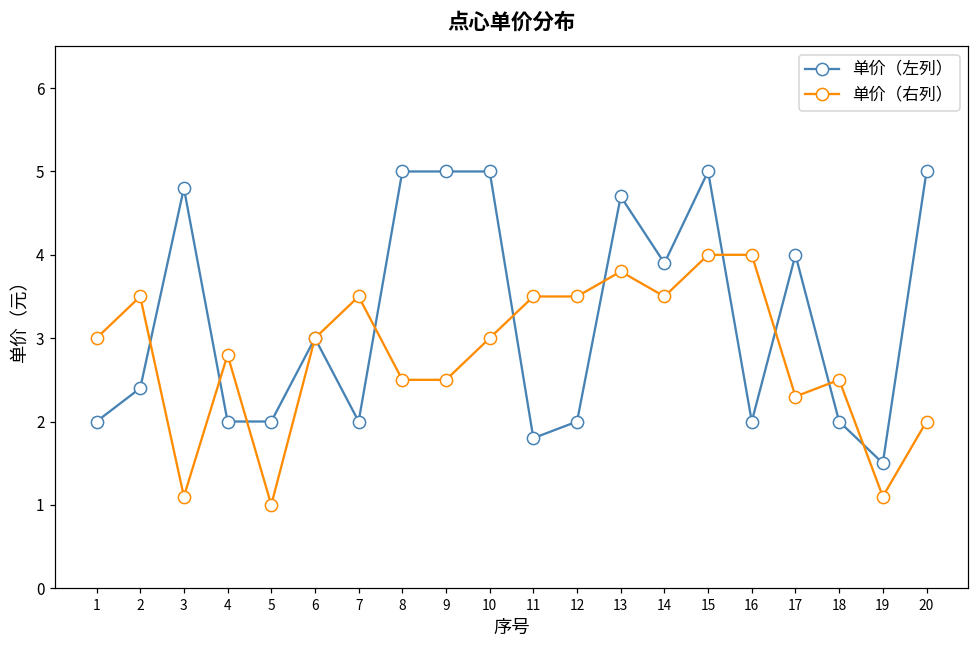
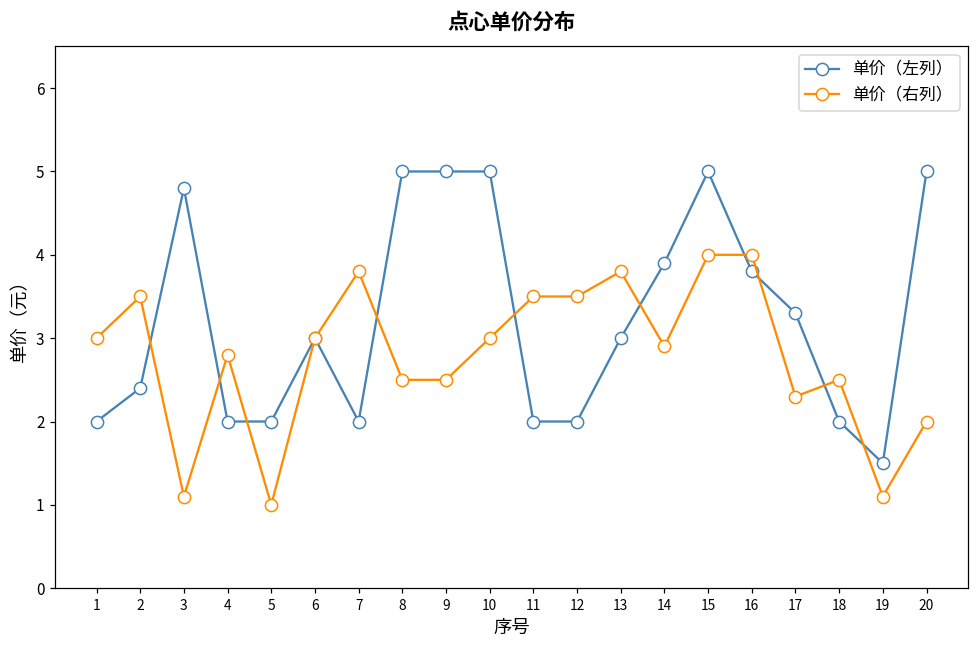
单价（右列）, 7: 3.5 -> 3.8
单价（左列）, 11: 1.8 -> 2.0
单价（左列）, 13: 4.7 -> 3.0
单价（右列）, 14: 3.5 -> 2.9
单价（左列）, 16: 2.0 -> 3.8
单价（左列）, 17: 4.0 -> 3.3
